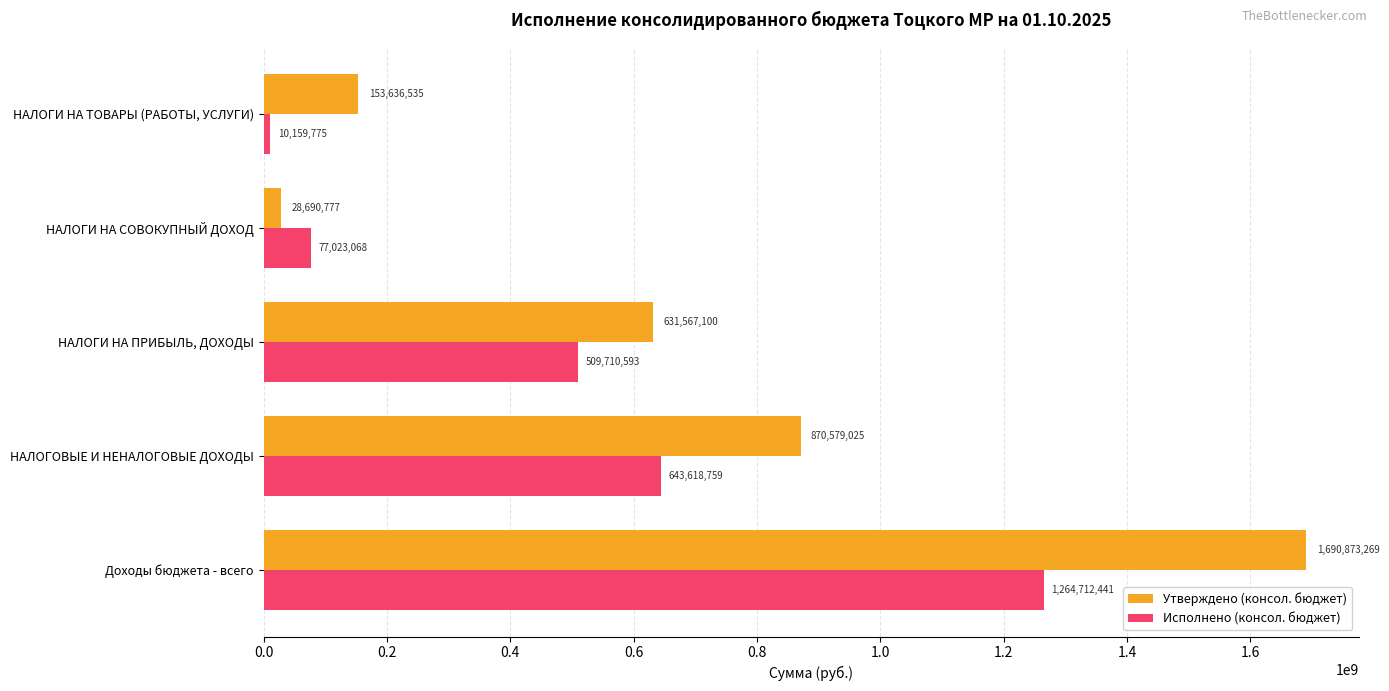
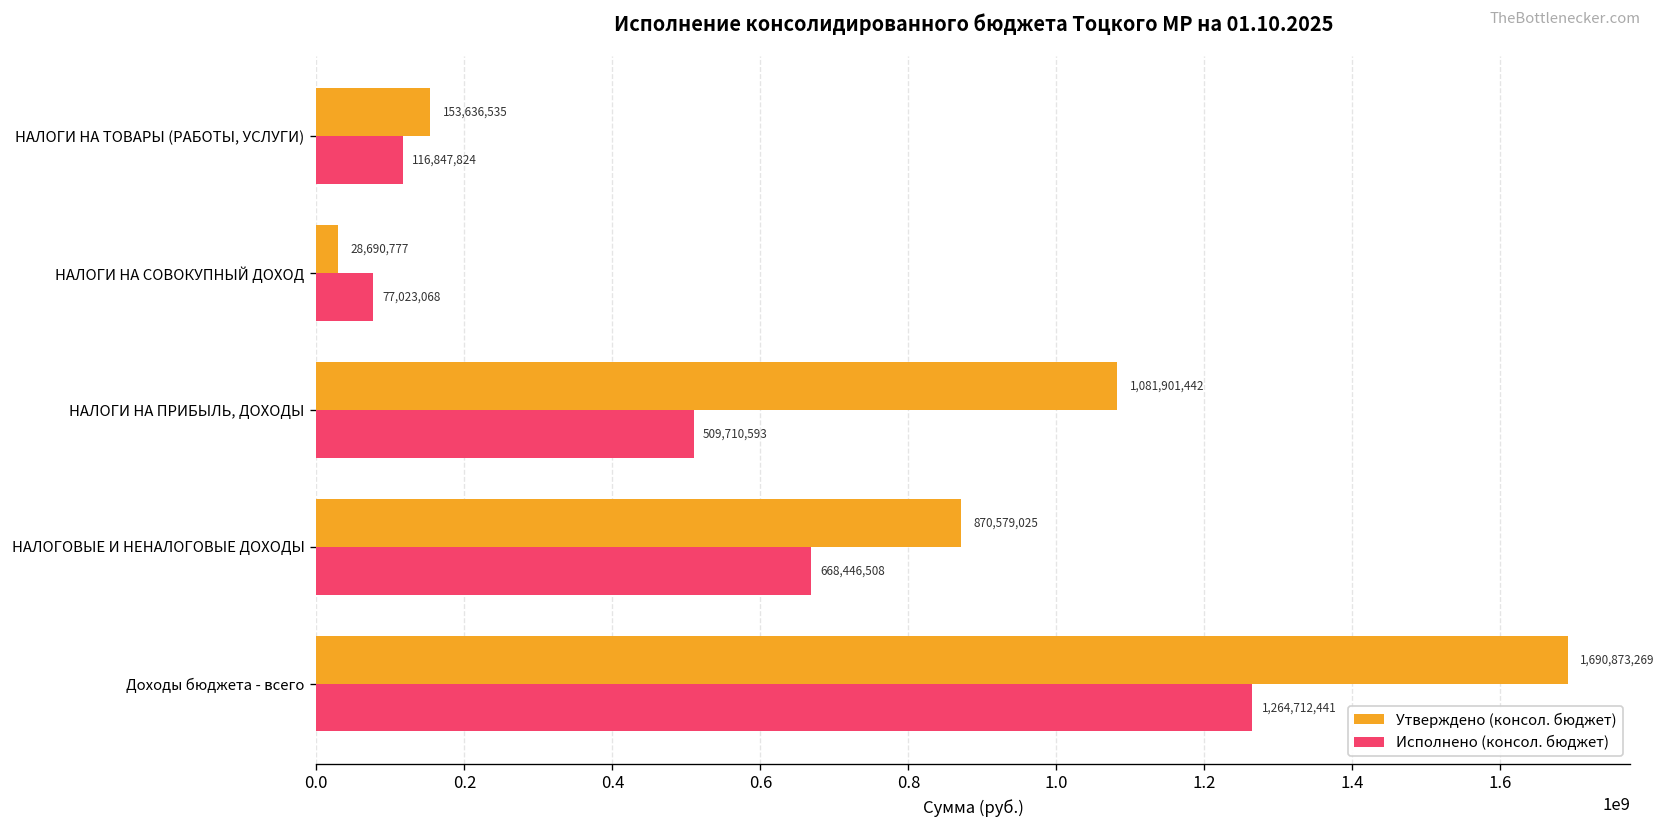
Исполнено (консол. бюджет), НАЛОГИ НА ТОВАРЫ (РАБОТЫ, УСЛУГИ): 10,159,775 -> 116,847,824
Утверждено (консол. бюджет), НАЛОГИ НА ПРИБЫЛЬ, ДОХОДЫ: 631,567,100 -> 1,081,901,442
Исполнено (консол. бюджет), НАЛОГОВЫЕ И НЕНАЛОГОВЫЕ ДОХОДЫ: 643,618,759 -> 668,446,508
